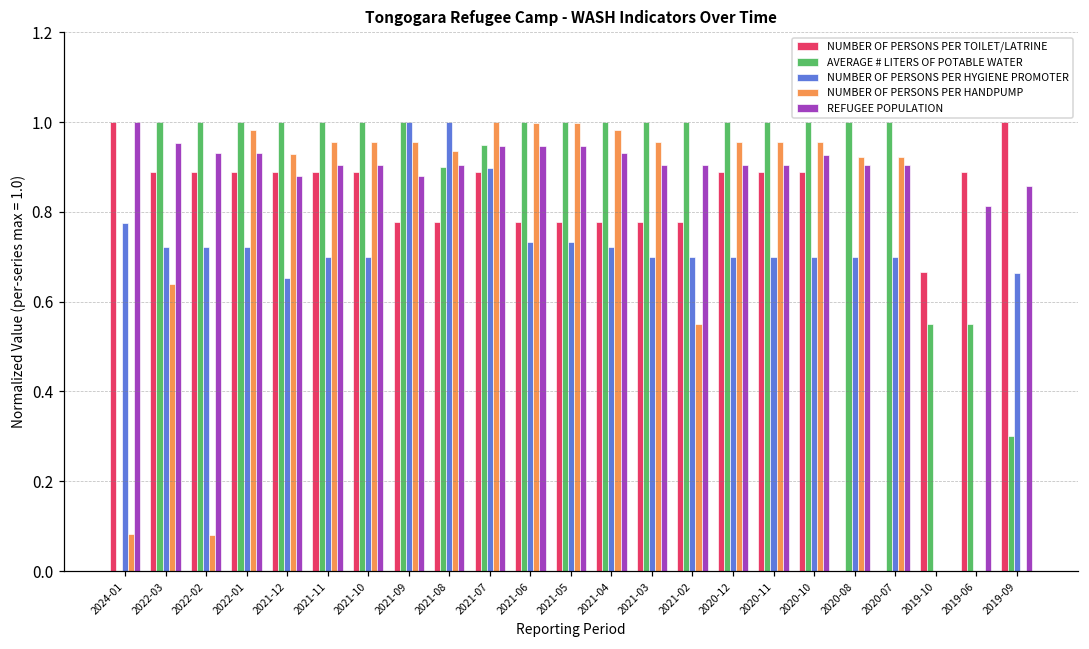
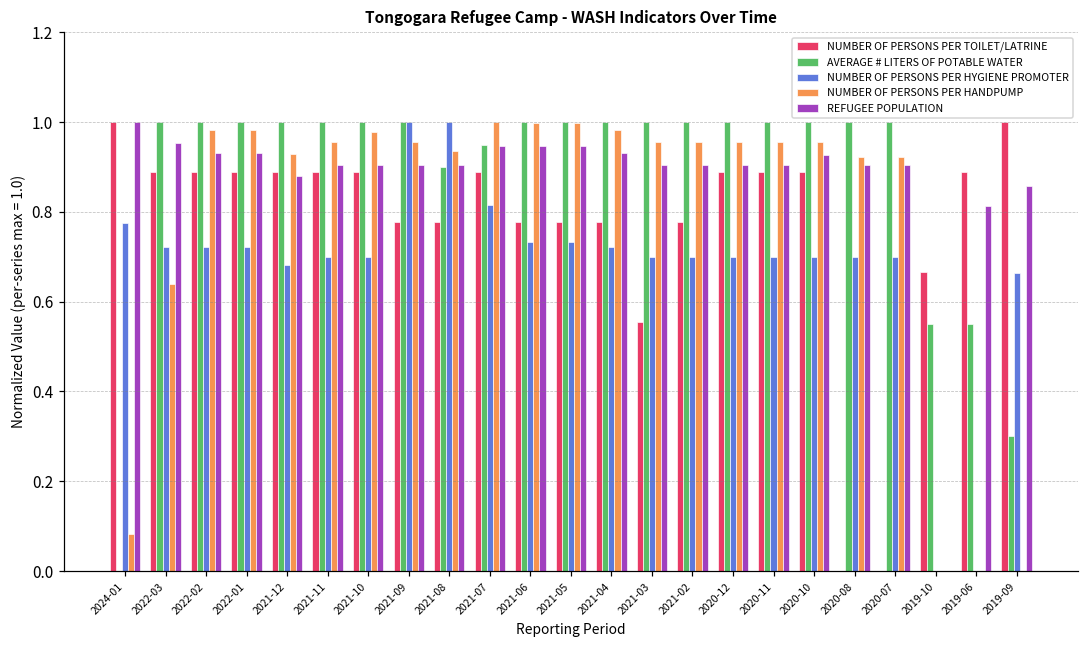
NUMBER OF PERSONS PER HANDPUMP, 2022-02: 0.08 -> 0.98
NUMBER OF PERSONS PER HYGIENE PROMOTER, 2021-12: 0.65 -> 0.68
NUMBER OF PERSONS PER HANDPUMP, 2021-10: 0.95 -> 0.98
REFUGEE POPULATION, 2021-09: 0.88 -> 0.90
NUMBER OF PERSONS PER HYGIENE PROMOTER, 2021-07: 0.90 -> 0.81
NUMBER OF PERSONS PER TOILET/LATRINE, 2021-03: 0.78 -> 0.56
NUMBER OF PERSONS PER HANDPUMP, 2021-02: 0.55 -> 0.95
